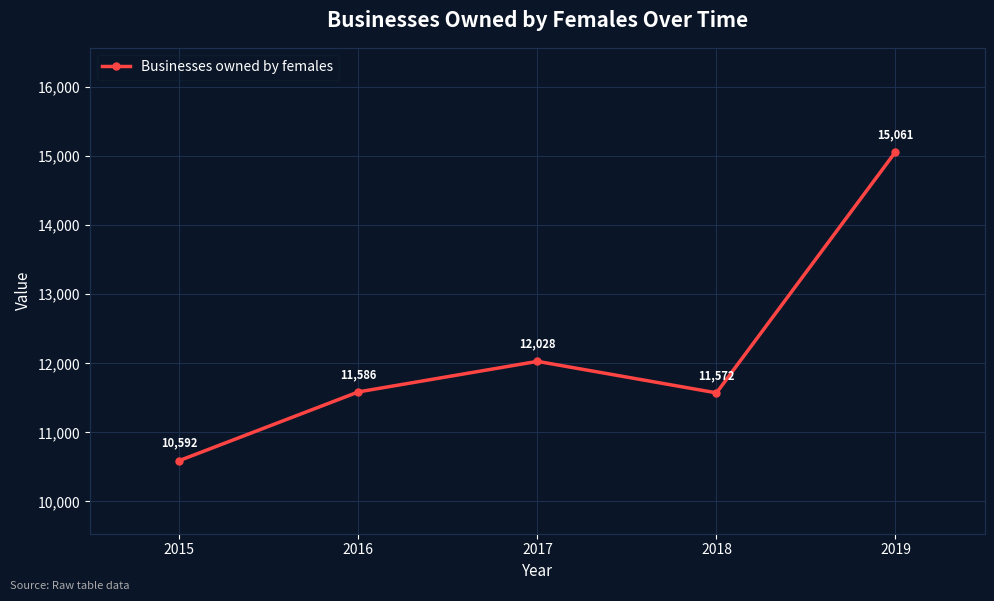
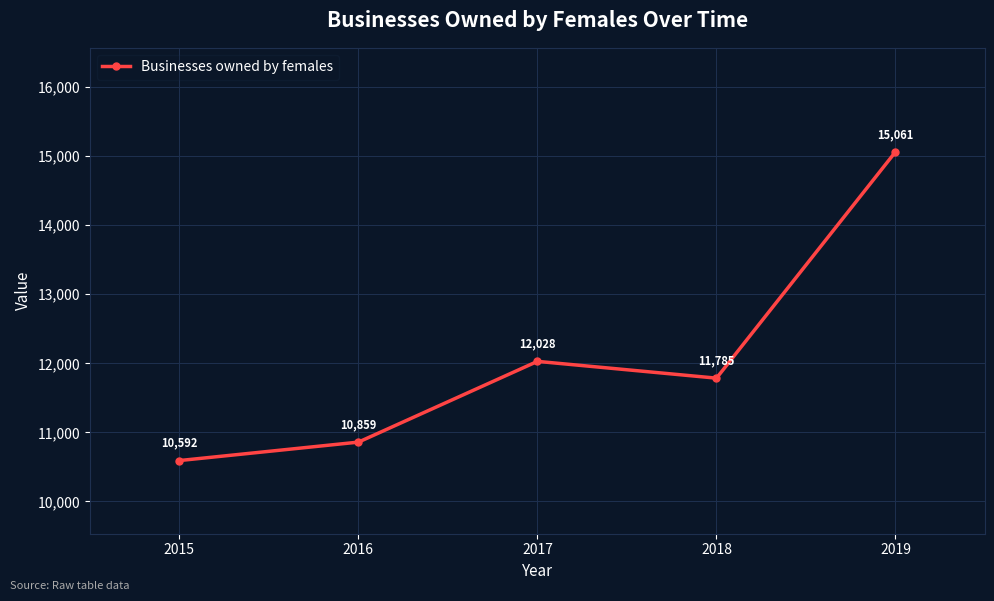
2016: 11,586 -> 10,859
2018: 11,572 -> 11,785
